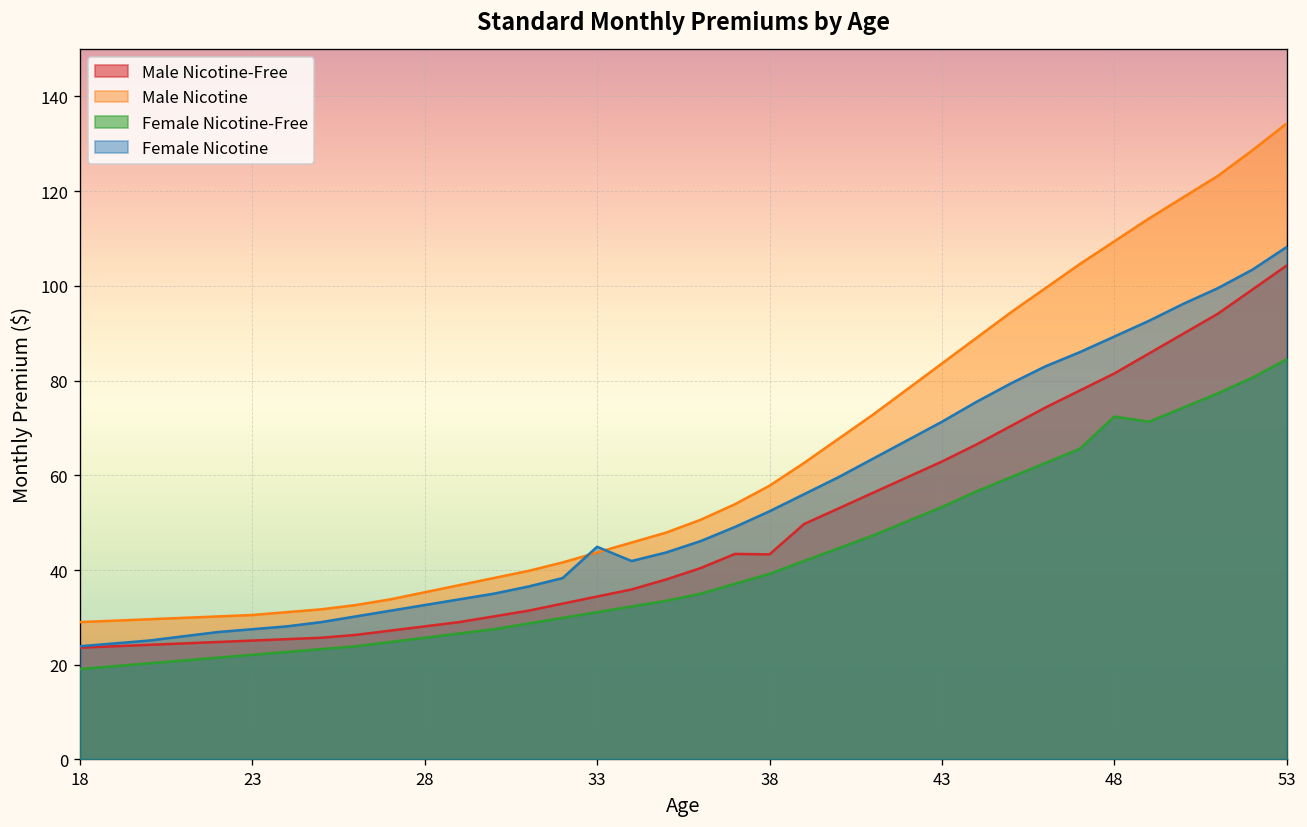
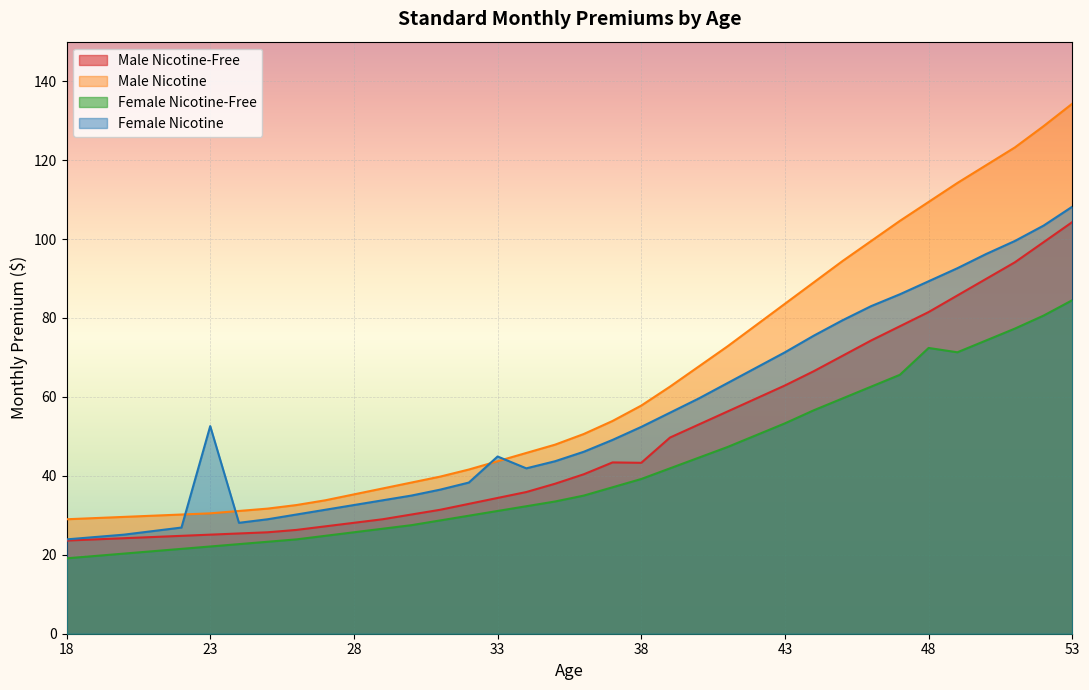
Female Nicotine, 23: 28 -> 53
